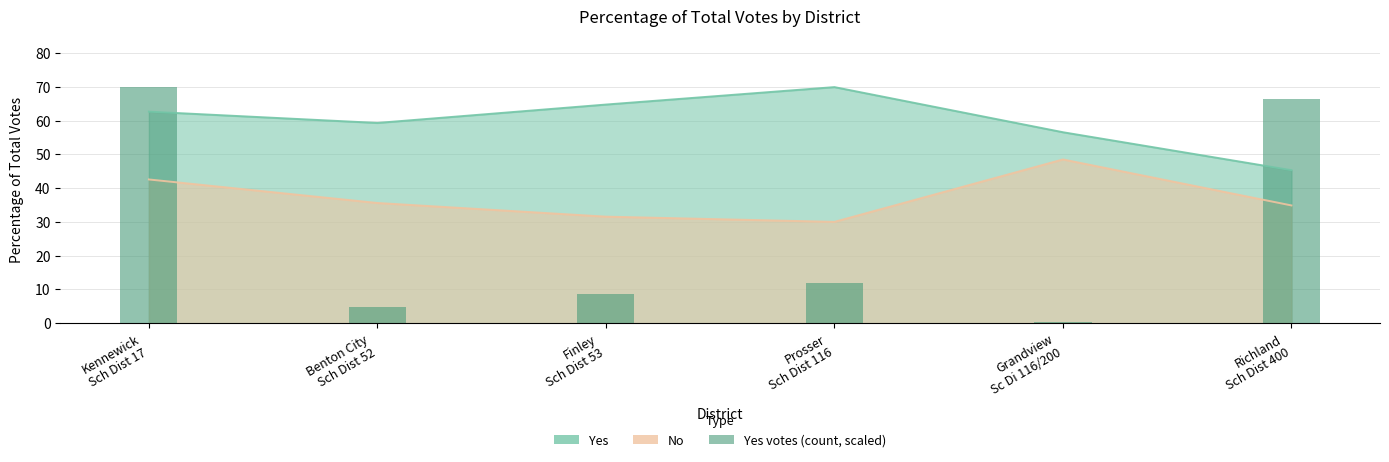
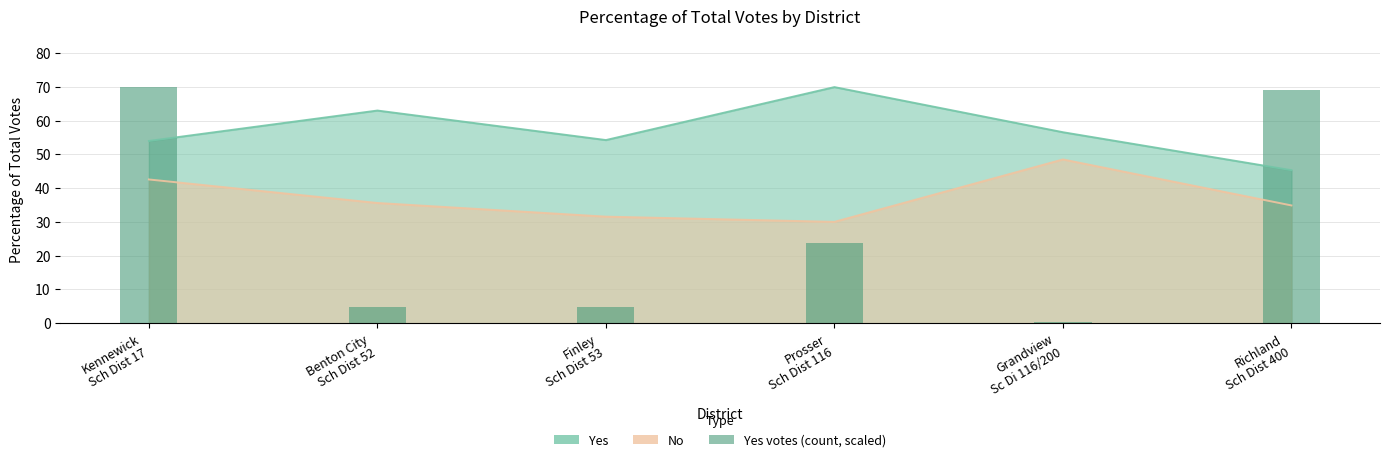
Yes, Kennewick Sch Dist 17: 63 -> 54
Yes, Benton City Sch Dist 52: 59 -> 63
Yes, Finley Sch Dist 53: 65 -> 54
Yes votes (count, scaled), Finley Sch Dist 53: 9 -> 5
Yes votes (count, scaled), Prosser Sch Dist 116: 12 -> 24
Yes votes (count, scaled), Richland Sch Dist 400: 66 -> 69
